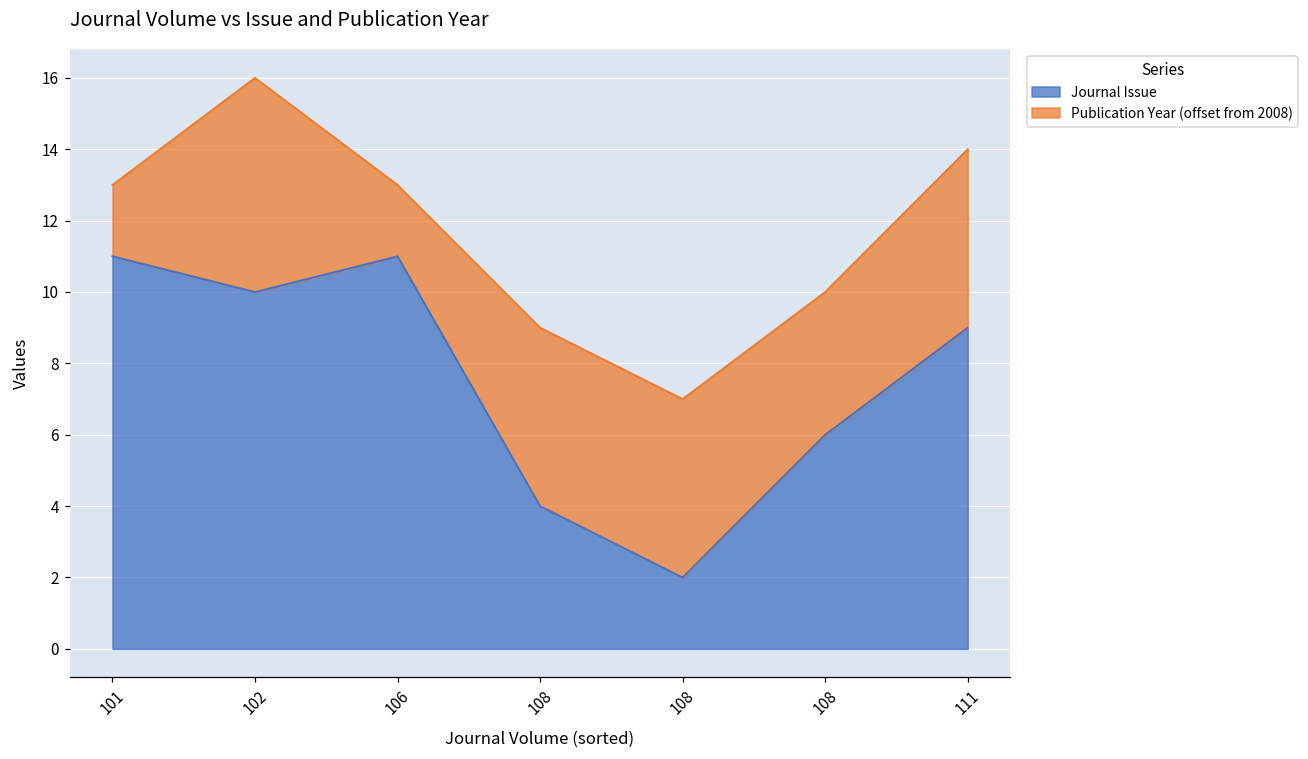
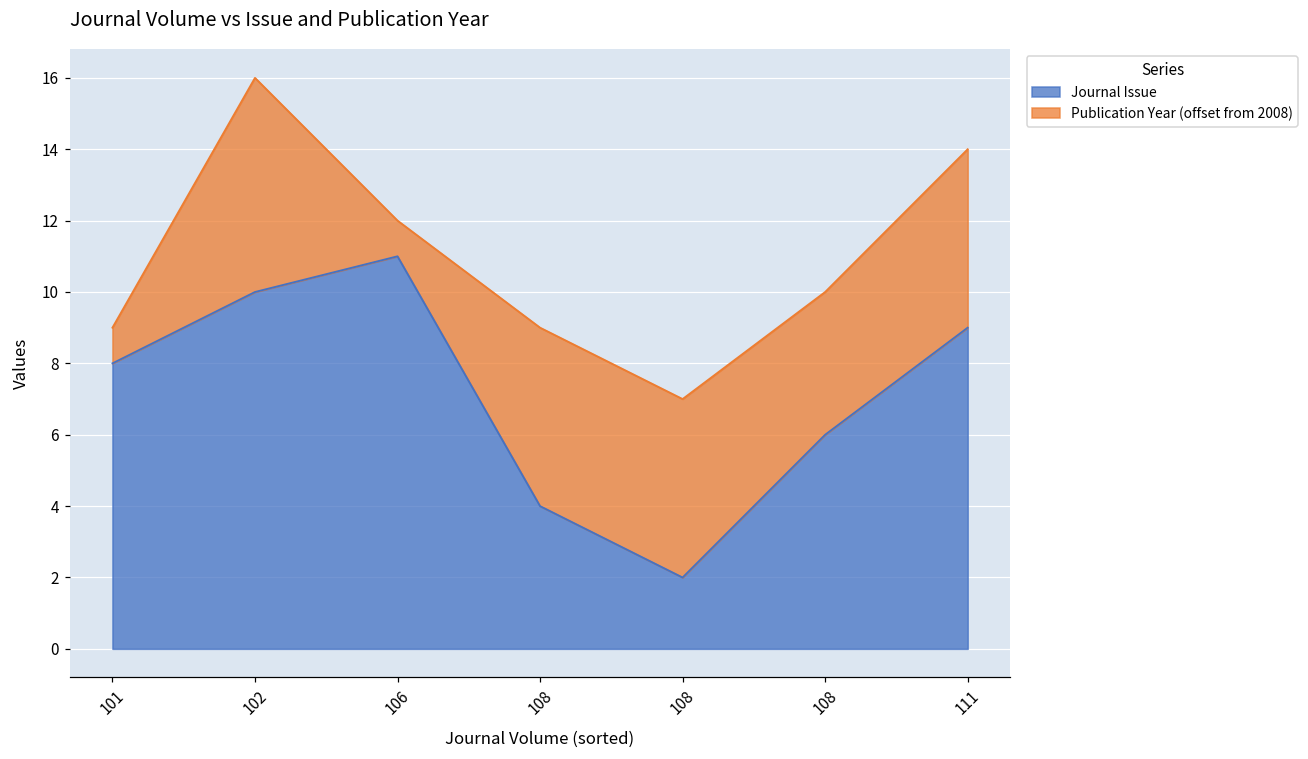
Journal Issue, 101: 11 -> 8
Publication Year (offset from 2008), 101: 2.0 -> 1.0
Publication Year (offset from 2008), 106: 2.0 -> 1.0
